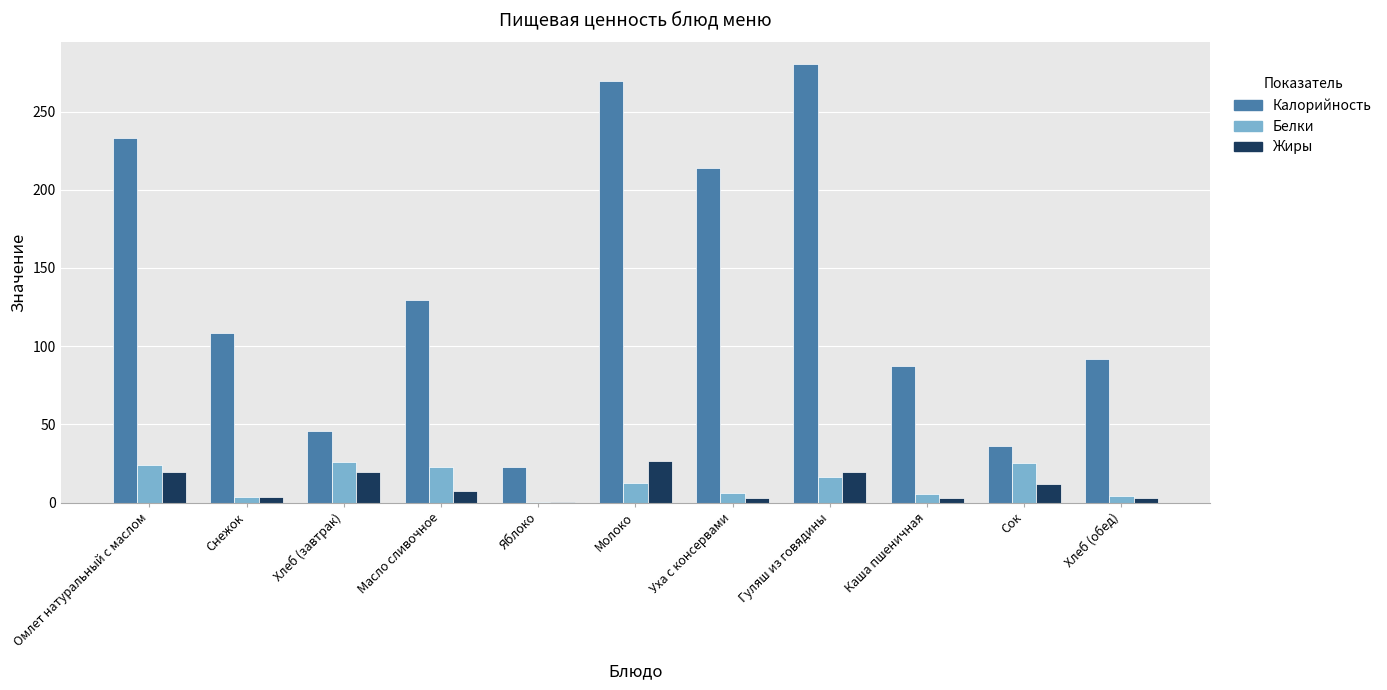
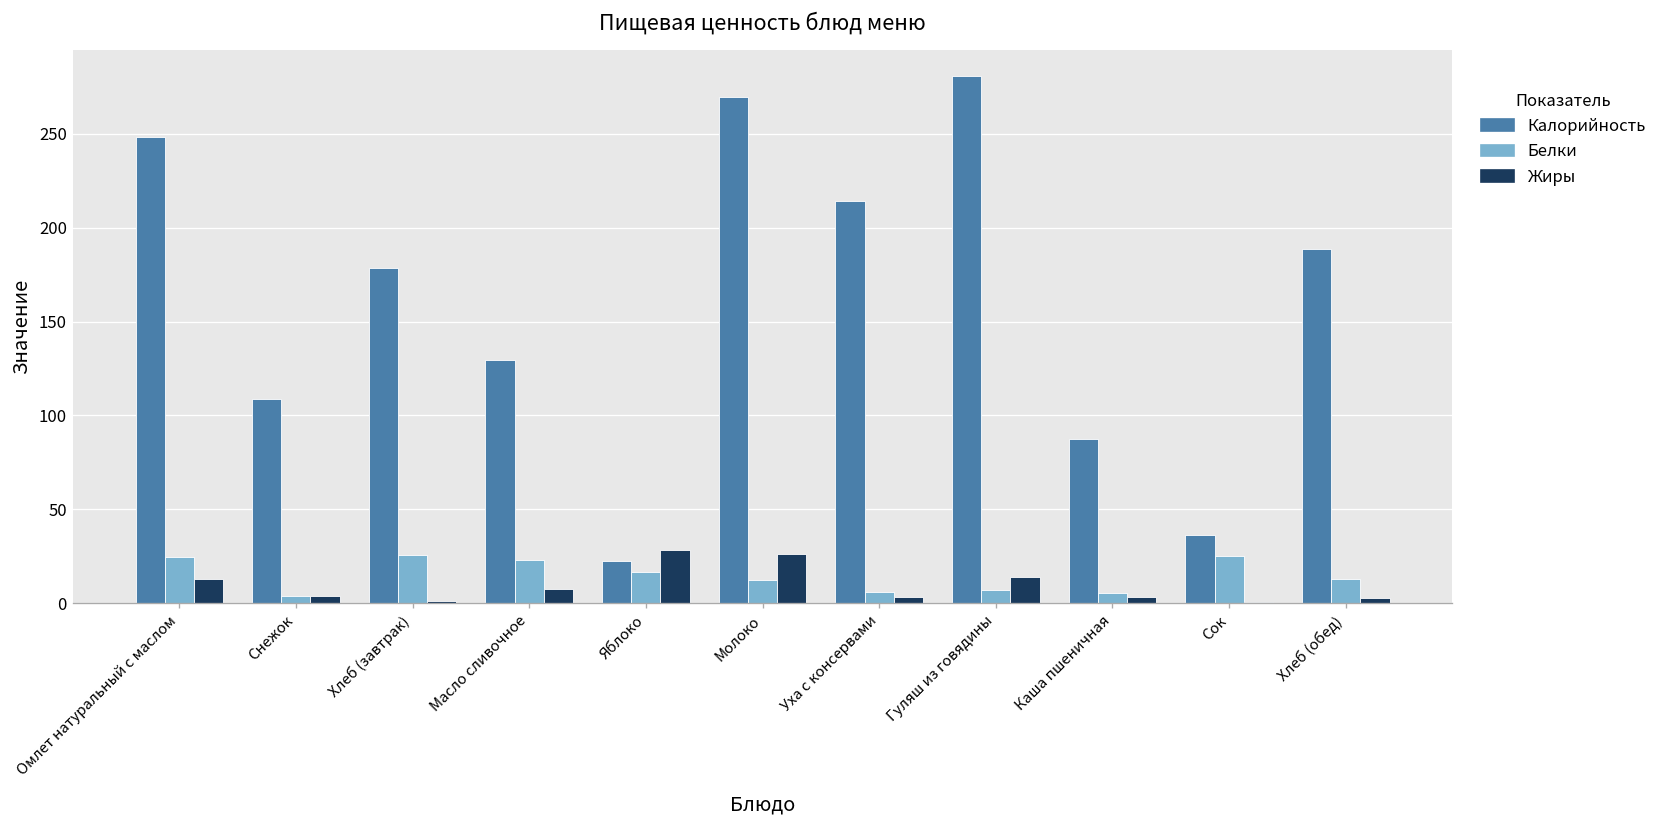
Калорийность, Омлет натуральный с маслом: 233 -> 248
Жиры, Омлет натуральный с маслом: 19 -> 13
Калорийность, Хлеб (завтрак): 46 -> 179
Жиры, Хлеб (завтрак): 20 -> 1
Белки, Яблоко: 0 -> 17
Жиры, Яблоко: 0 -> 28
Белки, Гуляш из говядины: 16 -> 7
Жиры, Гуляш из говядины: 20 -> 14
Жиры, Сок: 12 -> 0
Калорийность, Хлеб (обед): 92 -> 189
Белки, Хлеб (обед): 4 -> 13
